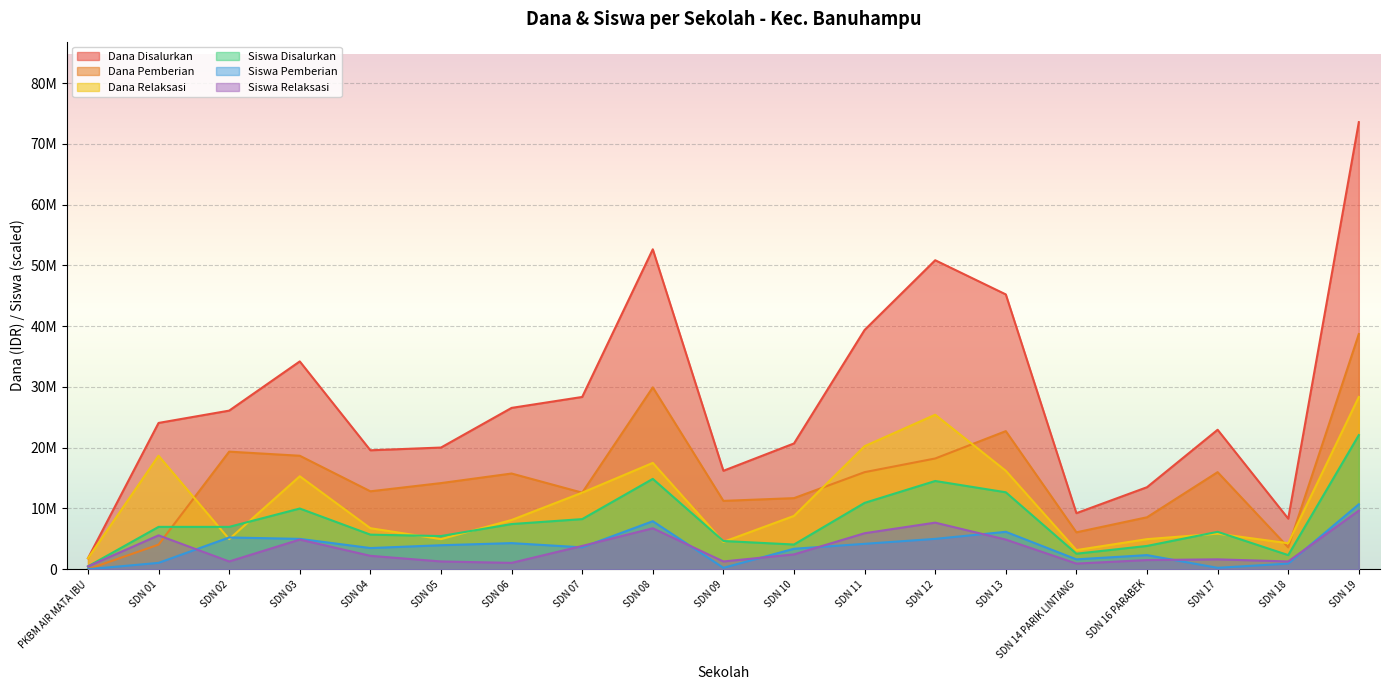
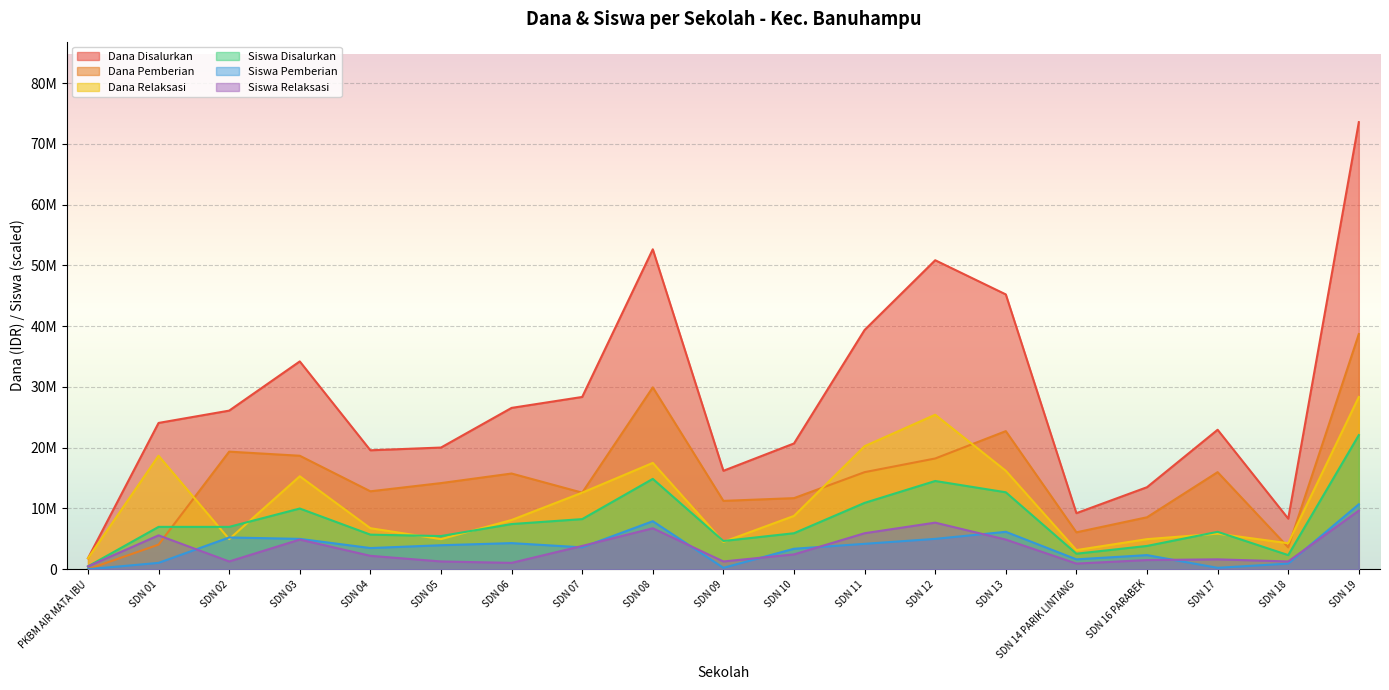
Siswa Disalurkan, SDN 10: 4000000 -> 6000000
